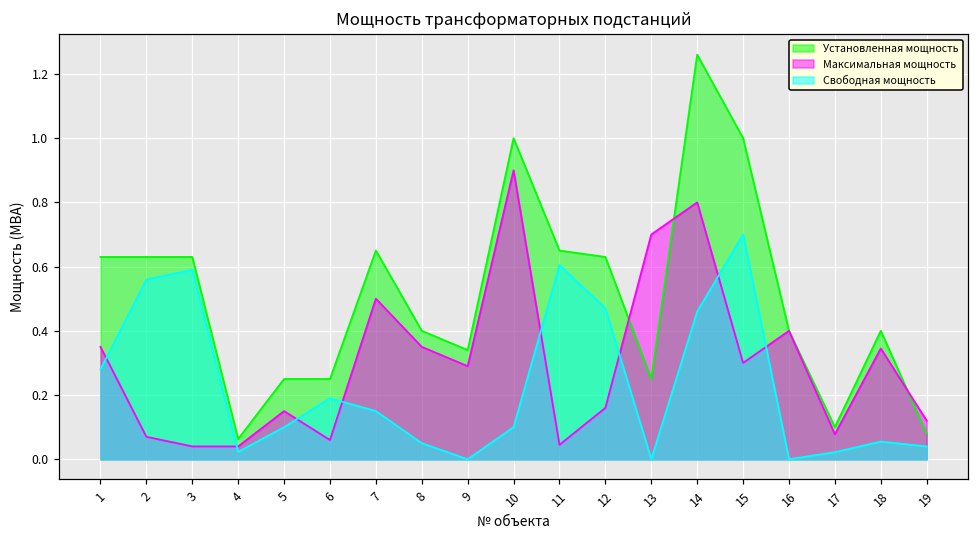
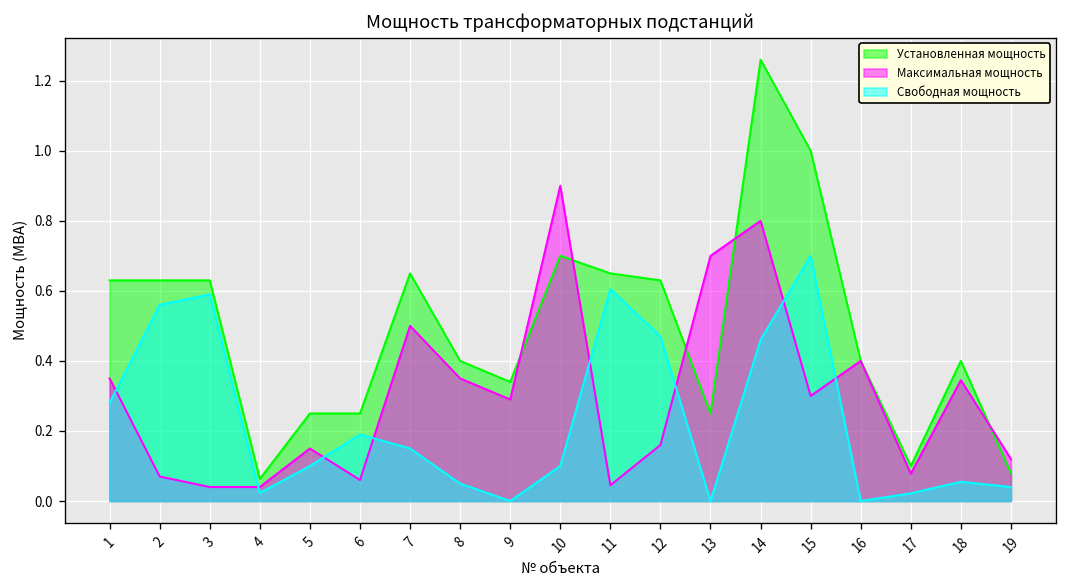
Установленная мощность, 10: 1.0 -> 0.7
